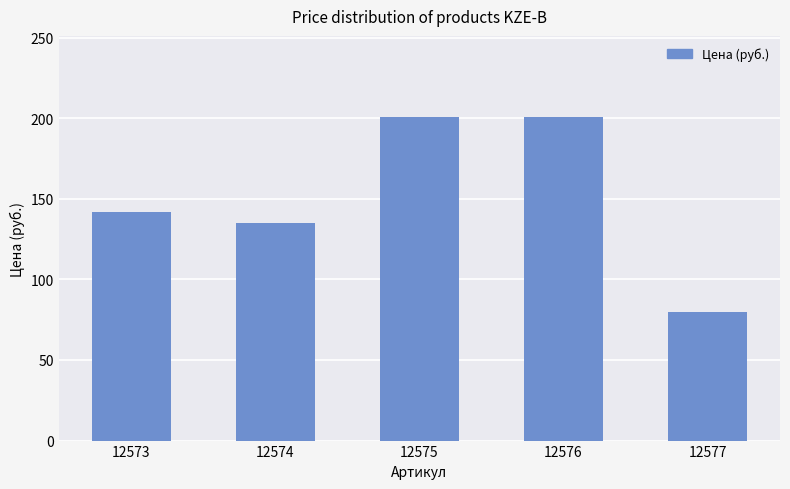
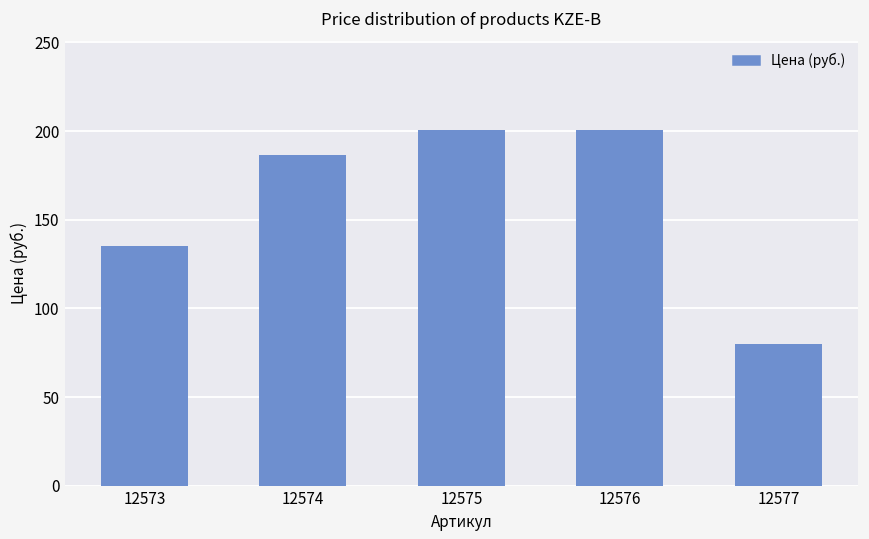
12573: 142 -> 135
12574: 135 -> 187
